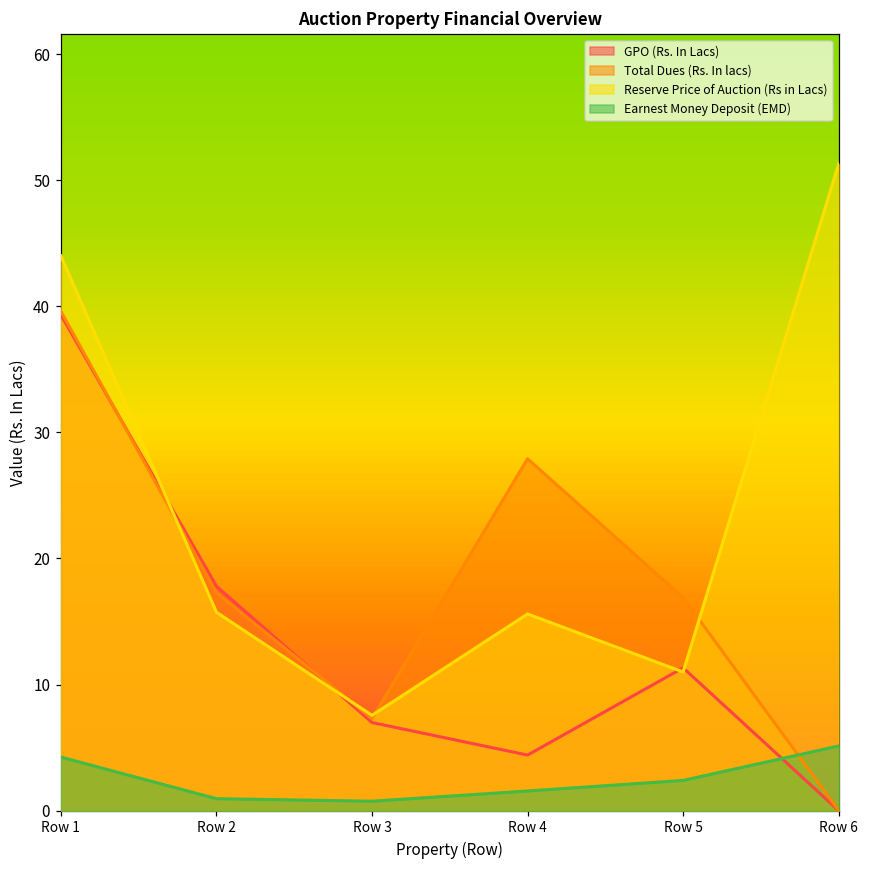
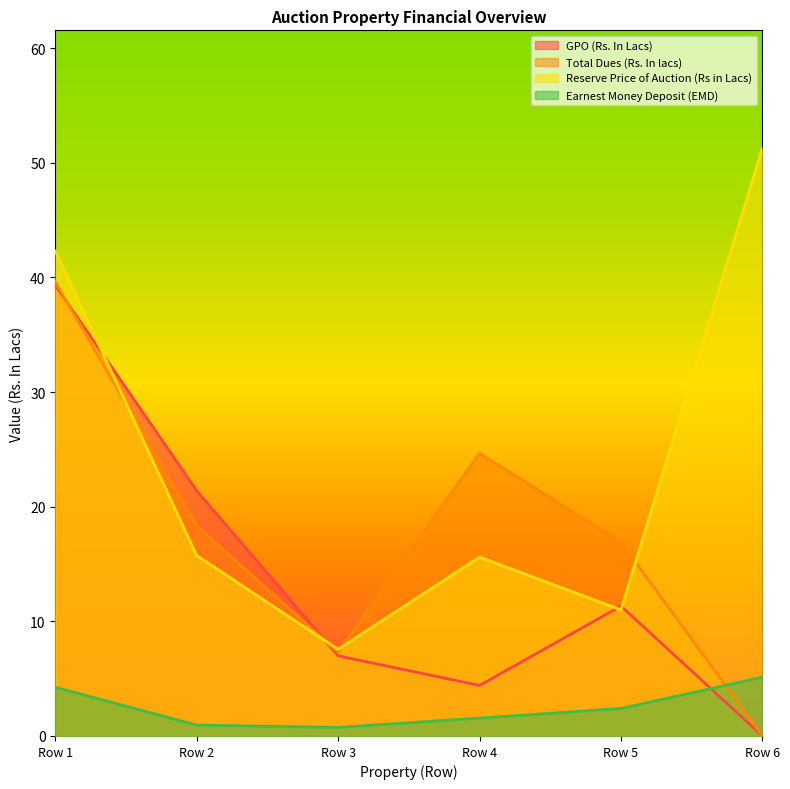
Reserve Price of Auction (Rs in Lacs), Row 1: 44.0 -> 42.3
GPO (Rs. In Lacs), Row 2: 17.8 -> 21.4
Total Dues (Rs. In lacs), Row 2: 17.3 -> 18.3
Total Dues (Rs. In lacs), Row 4: 27.9 -> 24.7
